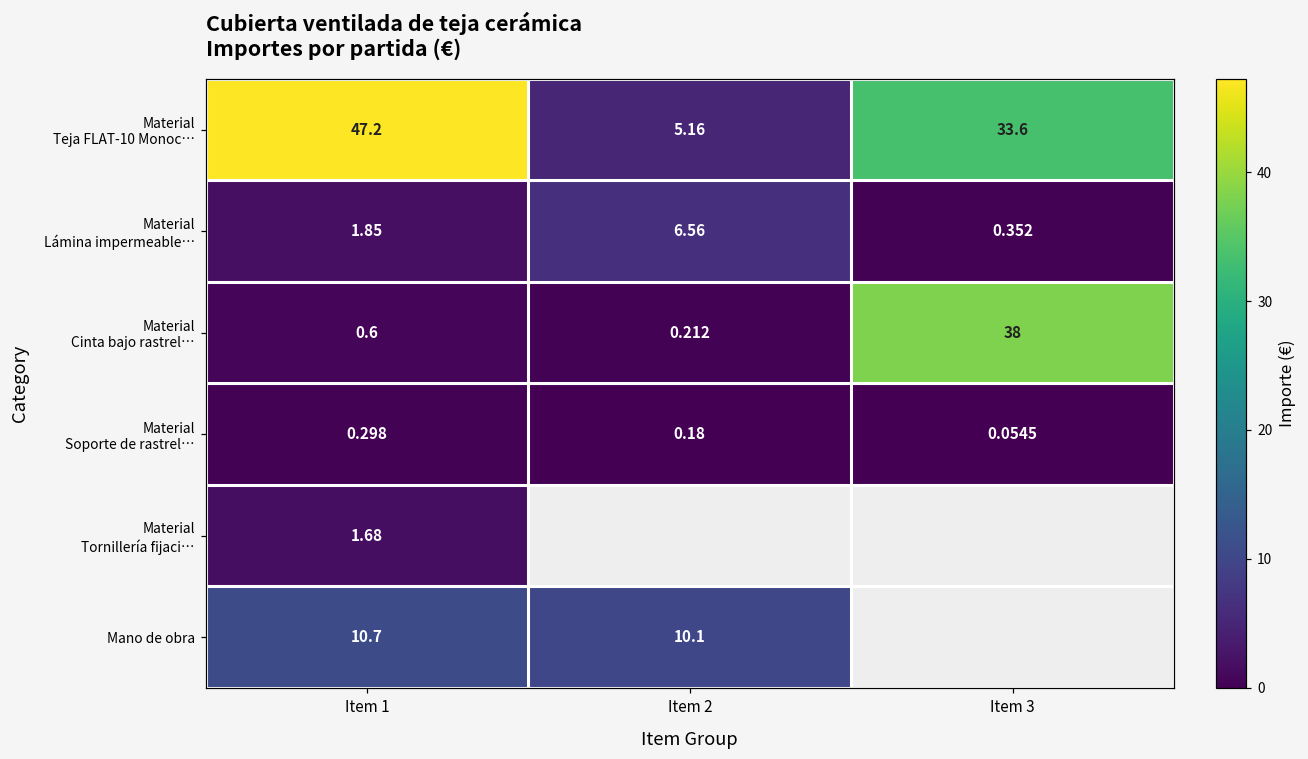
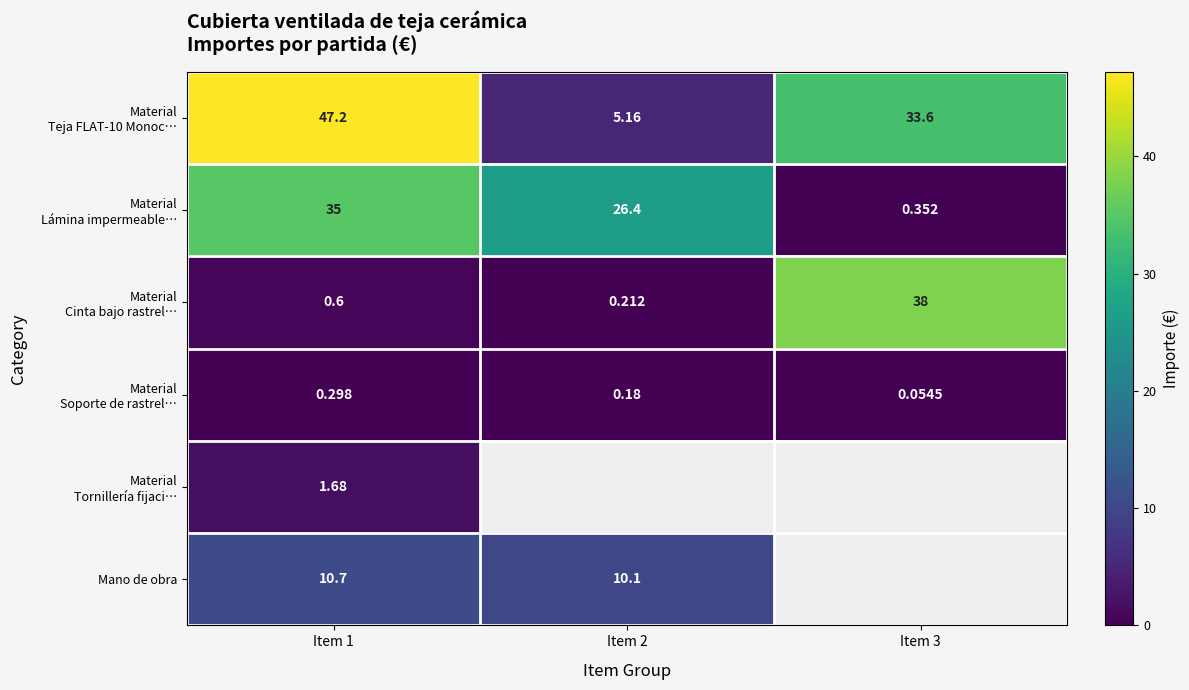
Material Lámina impermeable…, Item 1: 1.85 -> 35
Material Lámina impermeable…, Item 2: 6.56 -> 26.4
